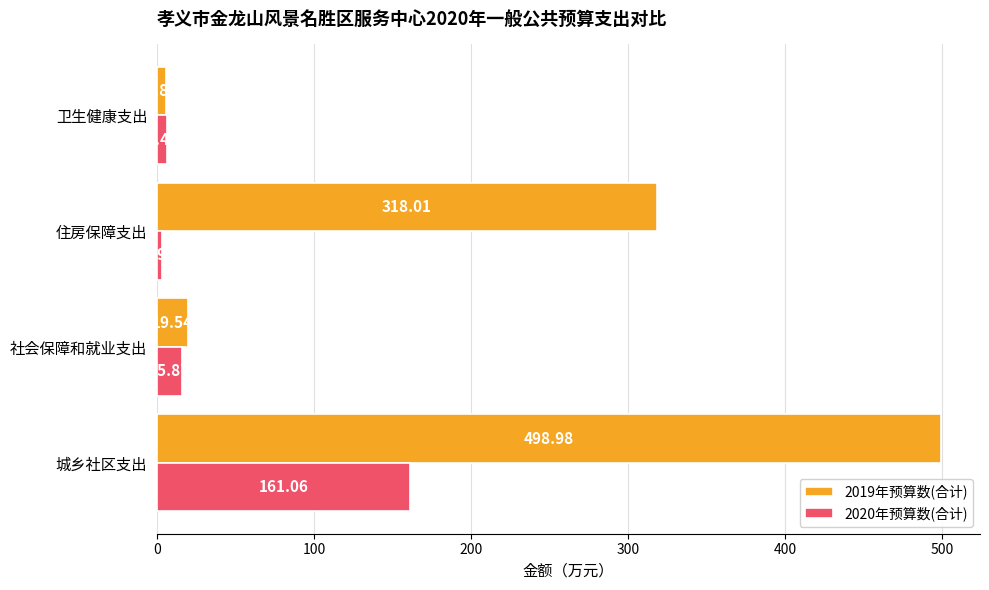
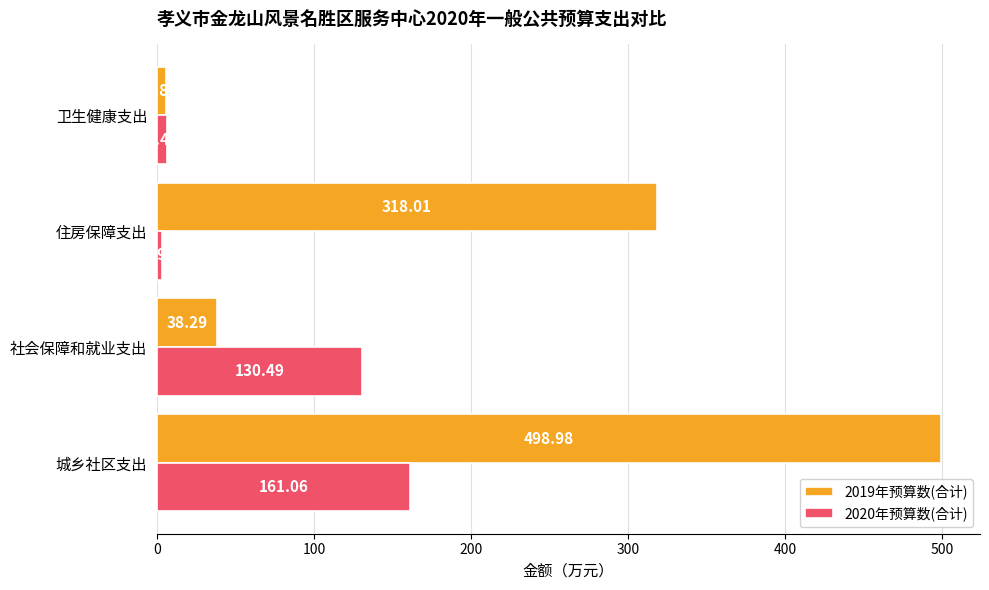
2019年预算数(合计), 社会保障和就业支出: 19.54 -> 38.29
2020年预算数(合计), 社会保障和就业支出: 16 -> 130
